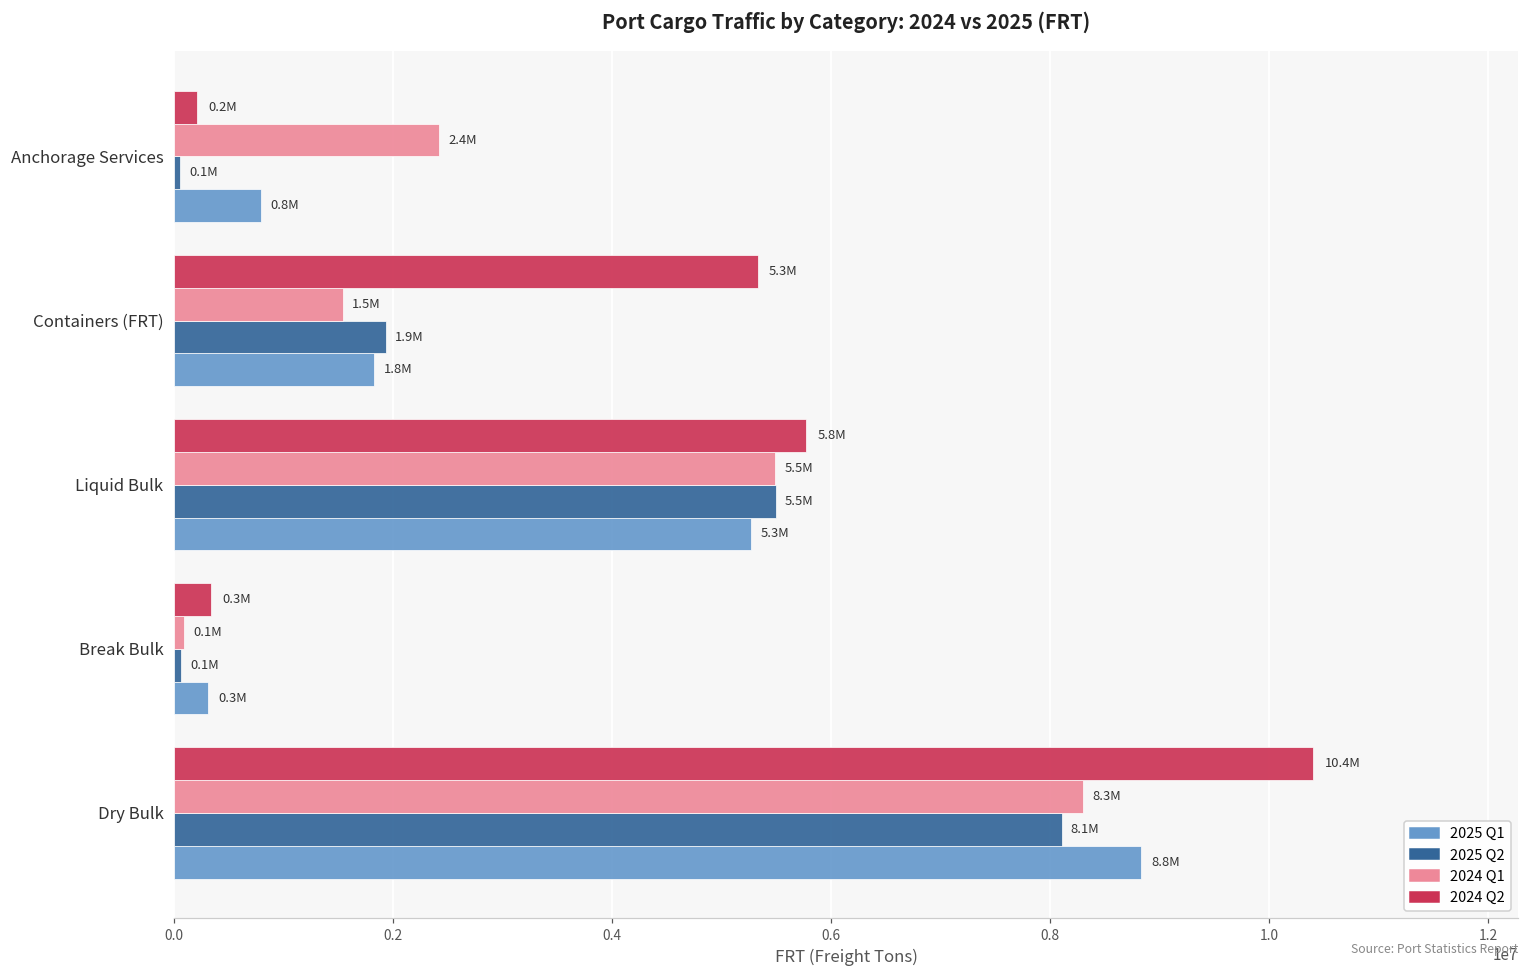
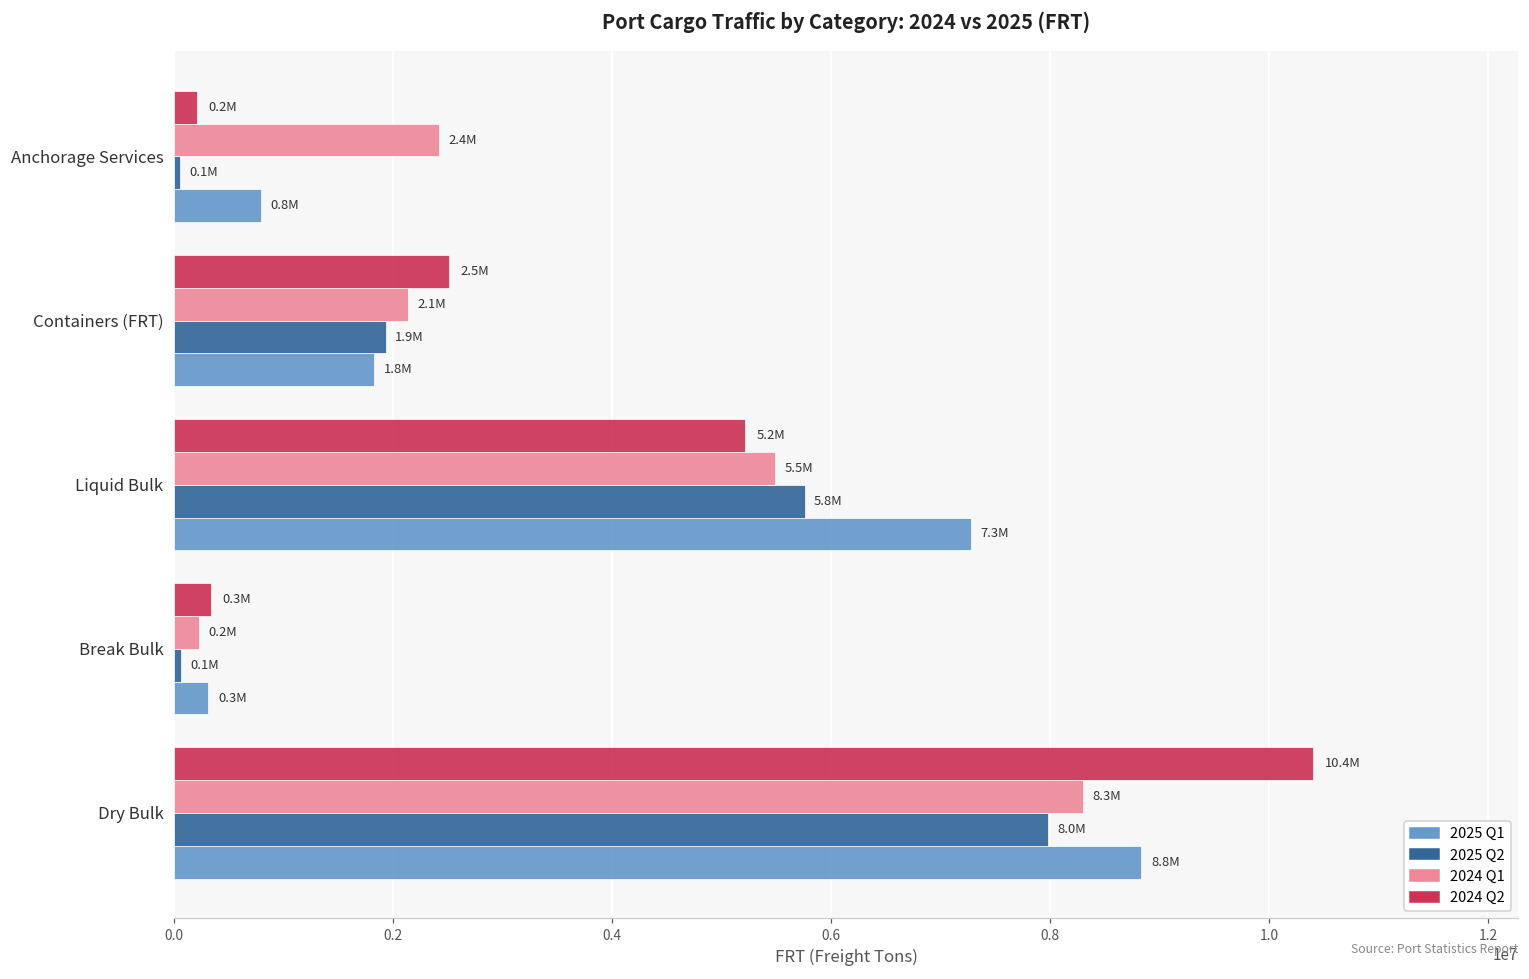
2024 Q2, Containers (FRT): 5.3M -> 2.5M
2024 Q1, Containers (FRT): 1.5M -> 2.1M
2024 Q2, Liquid Bulk: 5.8M -> 5.2M
2025 Q2, Liquid Bulk: 5.5M -> 5.8M
2025 Q1, Liquid Bulk: 5.3M -> 7.3M
2024 Q1, Break Bulk: 0.1M -> 0.2M
2025 Q2, Dry Bulk: 8.1M -> 8.0M
